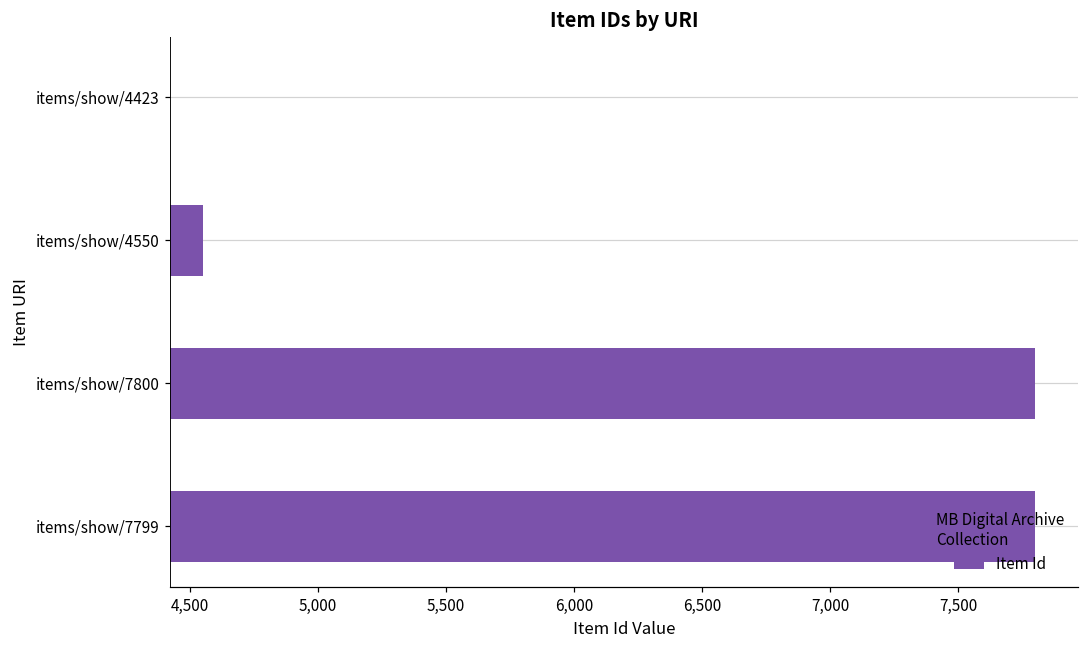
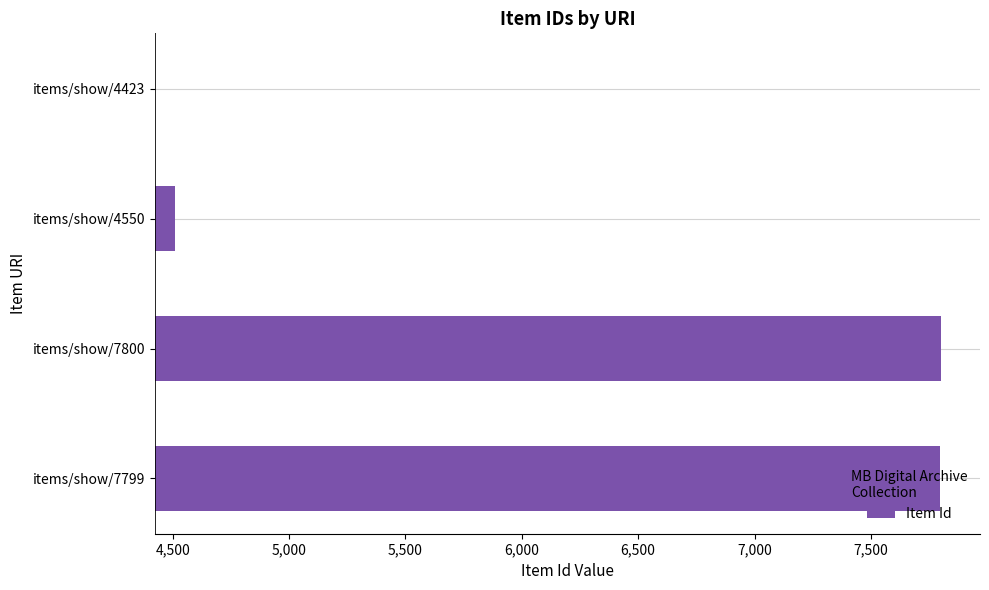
items/show/4550: 4,550 -> 4,510
